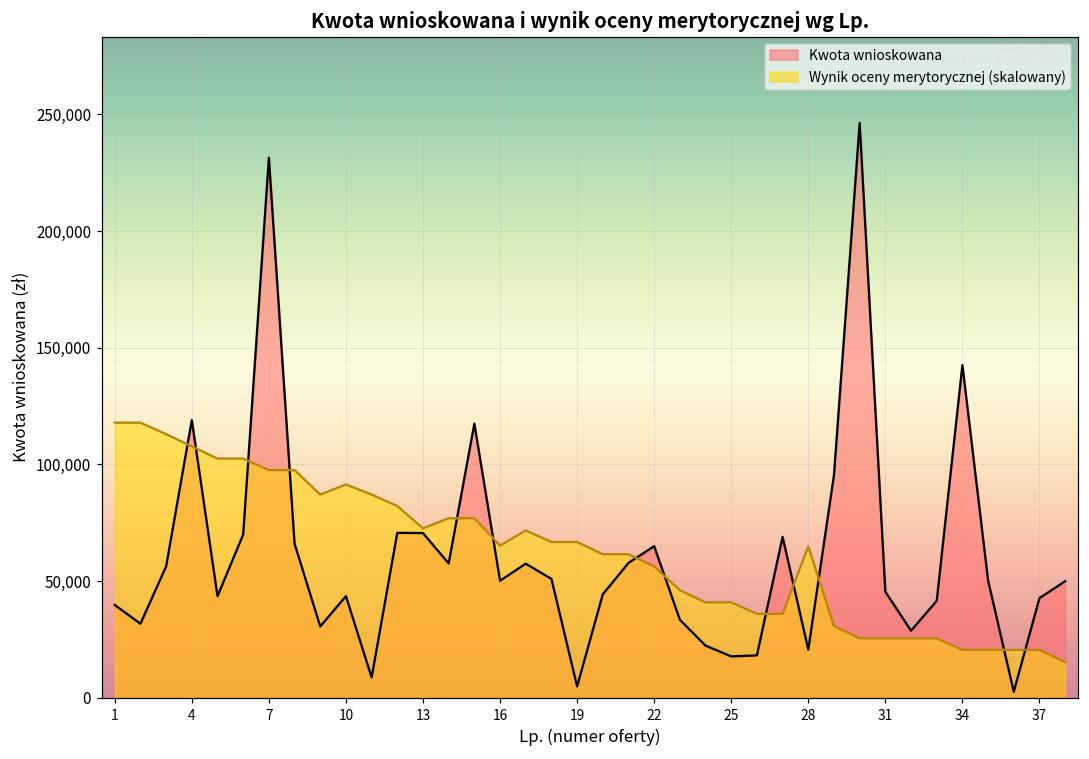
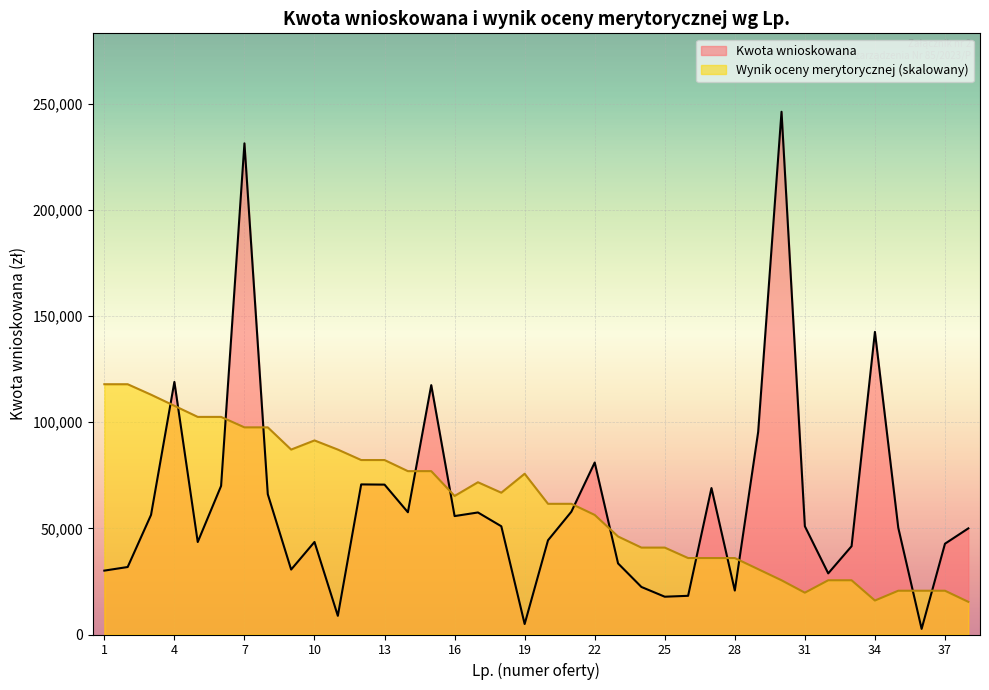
Kwota wnioskowana, 1: 40,000 -> 30,000
Wynik oceny merytorycznej (skalowany), 13: 73,000 -> 82,000
Kwota wnioskowana, 16: 50,000 -> 56,000
Wynik oceny merytorycznej (skalowany), 19: 67,000 -> 76,000
Kwota wnioskowana, 22: 65,000 -> 81,000
Wynik oceny merytorycznej (skalowany), 28: 65,000 -> 36,000
Kwota wnioskowana, 31: 45,000 -> 51,000
Wynik oceny merytorycznej (skalowany), 31: 26,000 -> 20,000
Wynik oceny merytorycznej (skalowany), 34: 21,000 -> 16,000
